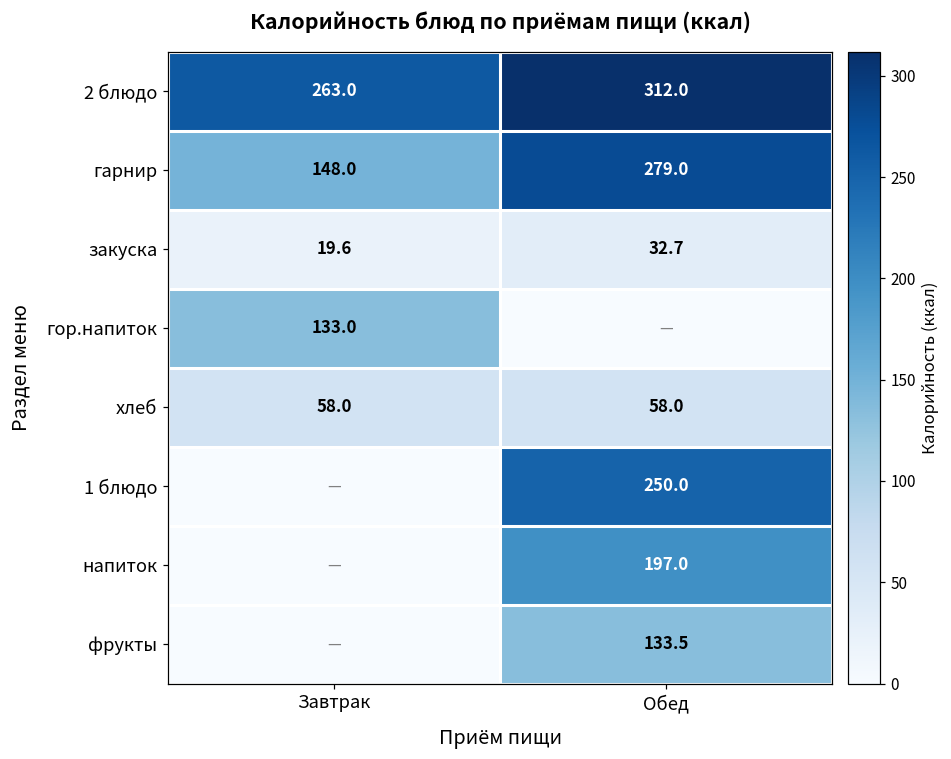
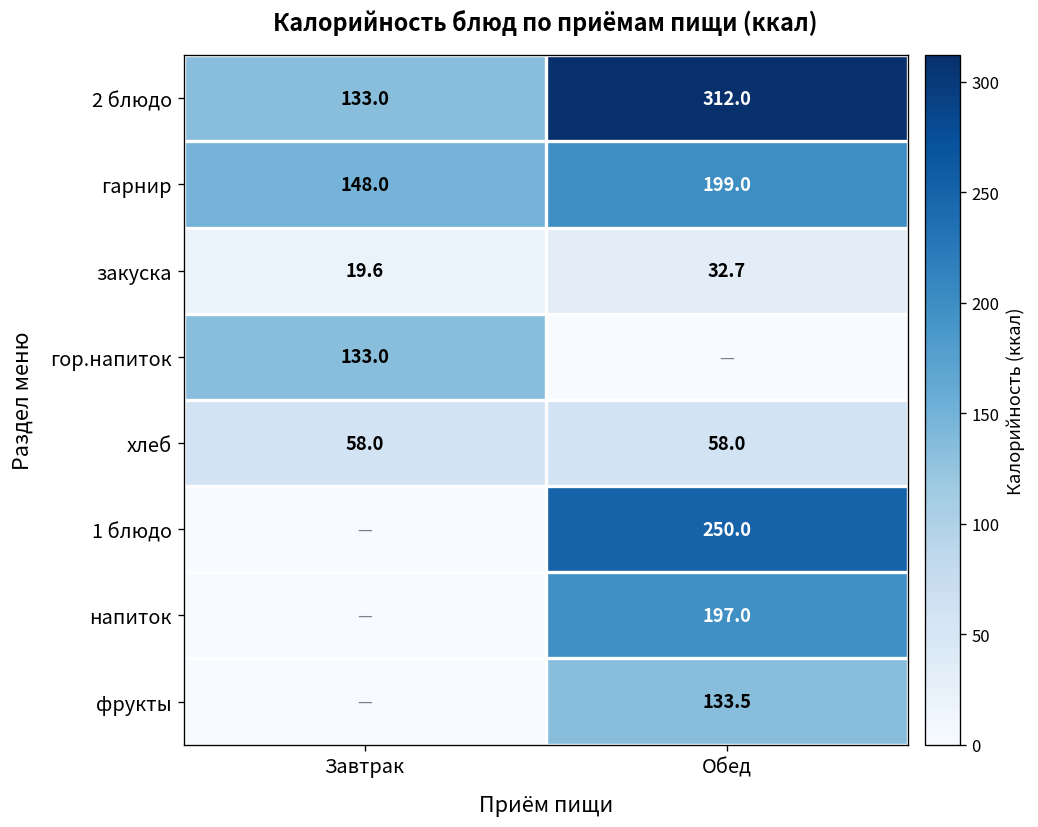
2 блюдо, Завтрак: 263.0 -> 133.0
гарнир, Обед: 279.0 -> 199.0
